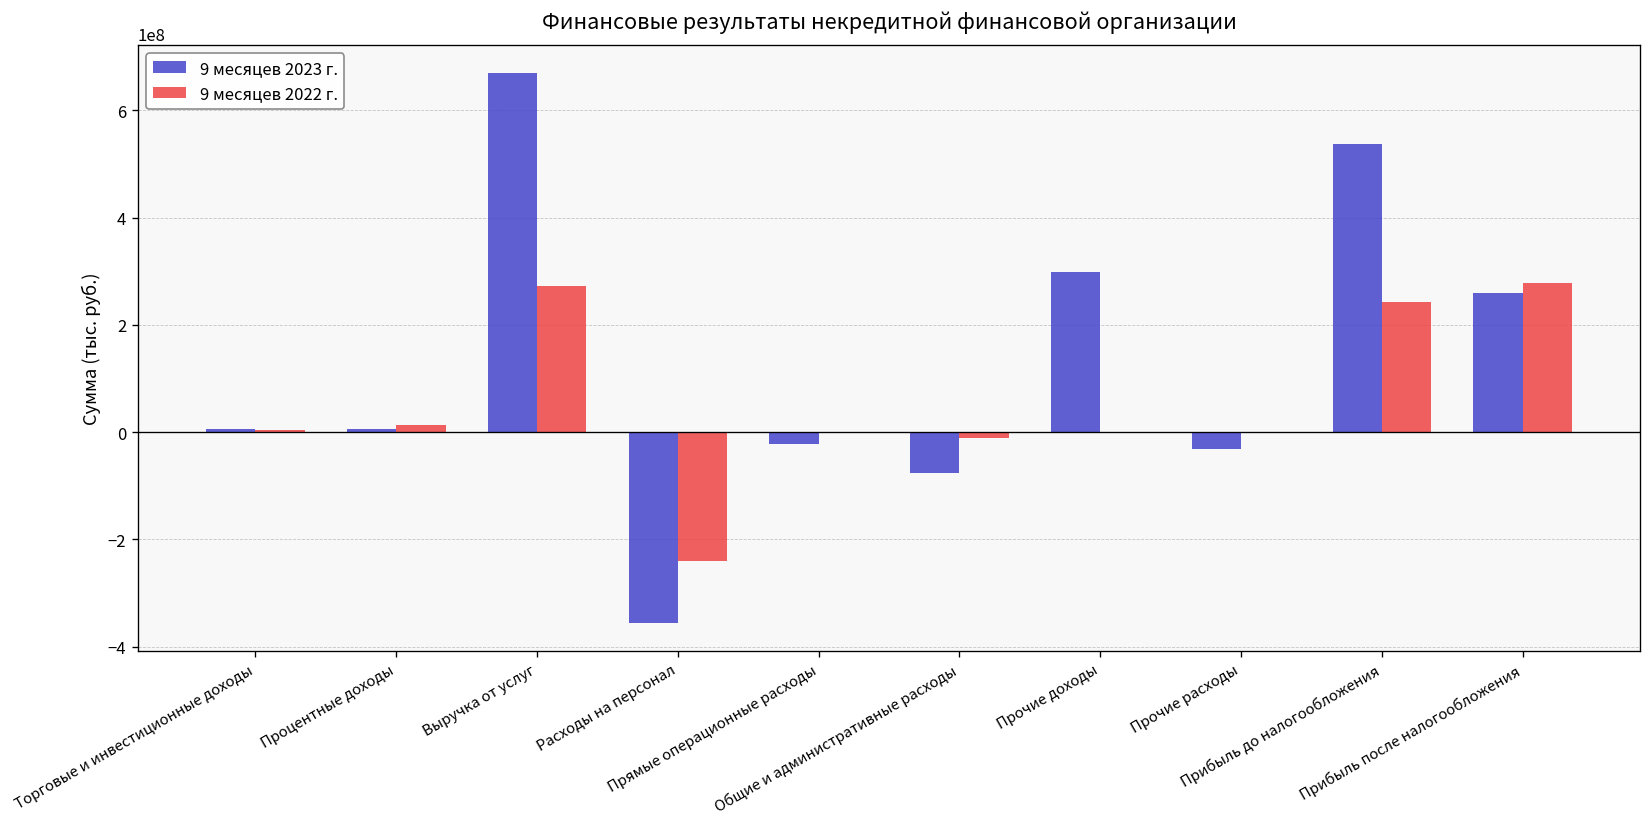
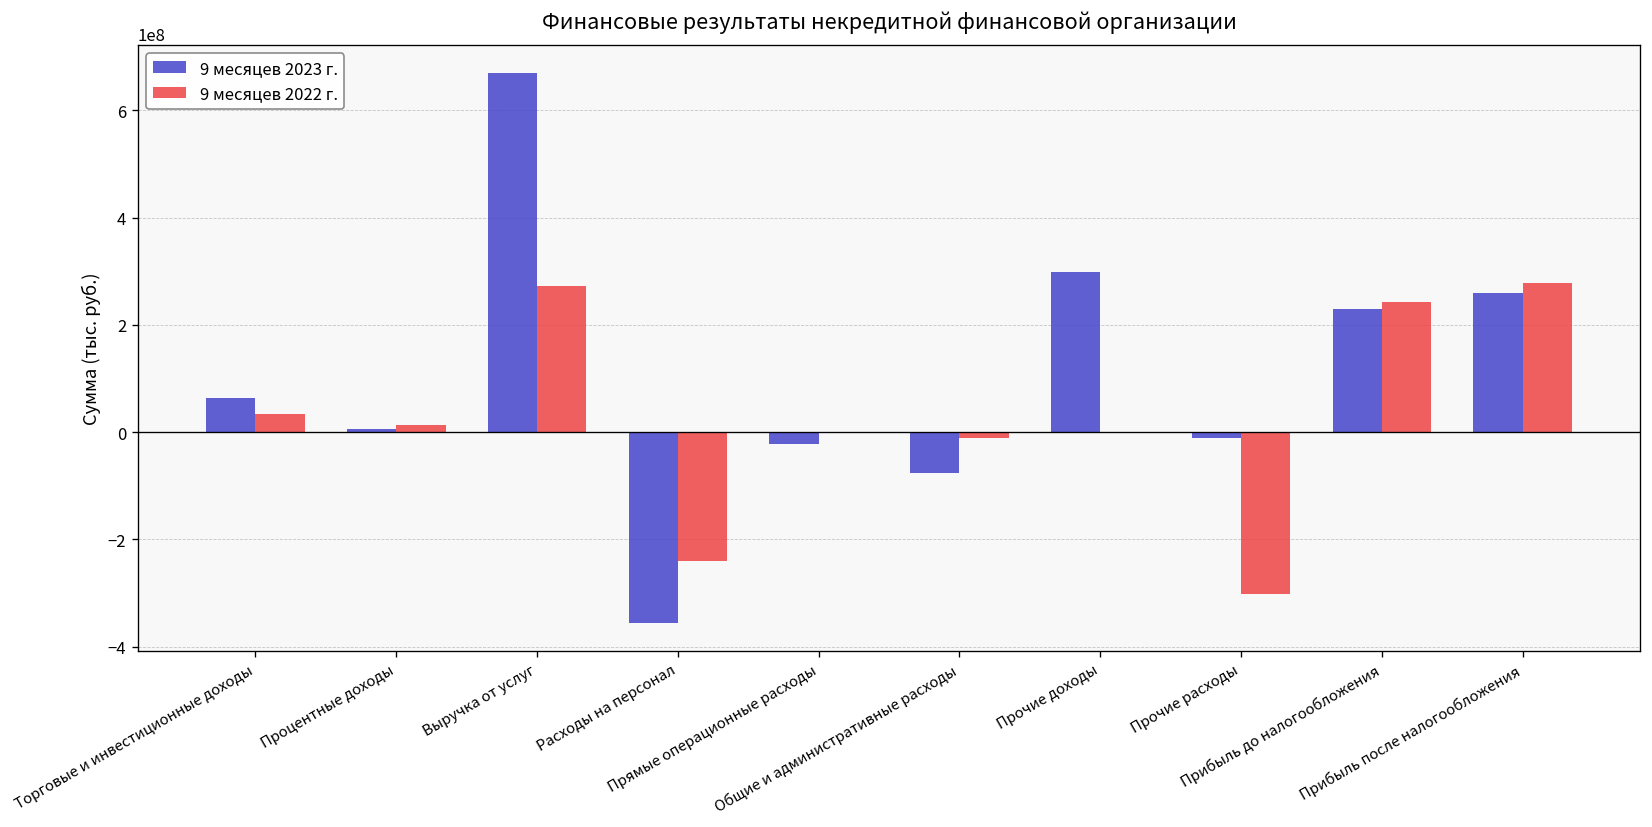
9 месяцев 2023 г., Торговые и инвестиционные доходы: 0 -> 60000000
9 месяцев 2022 г., Торговые и инвестиционные доходы: 0 -> 30000000
9 месяцев 2023 г., Прочие расходы: -30000000 -> -10000000
9 месяцев 2022 г., Прочие расходы: 0 -> -300000000
9 месяцев 2023 г., Прибыль до налогообложения: 540000000 -> 230000000
